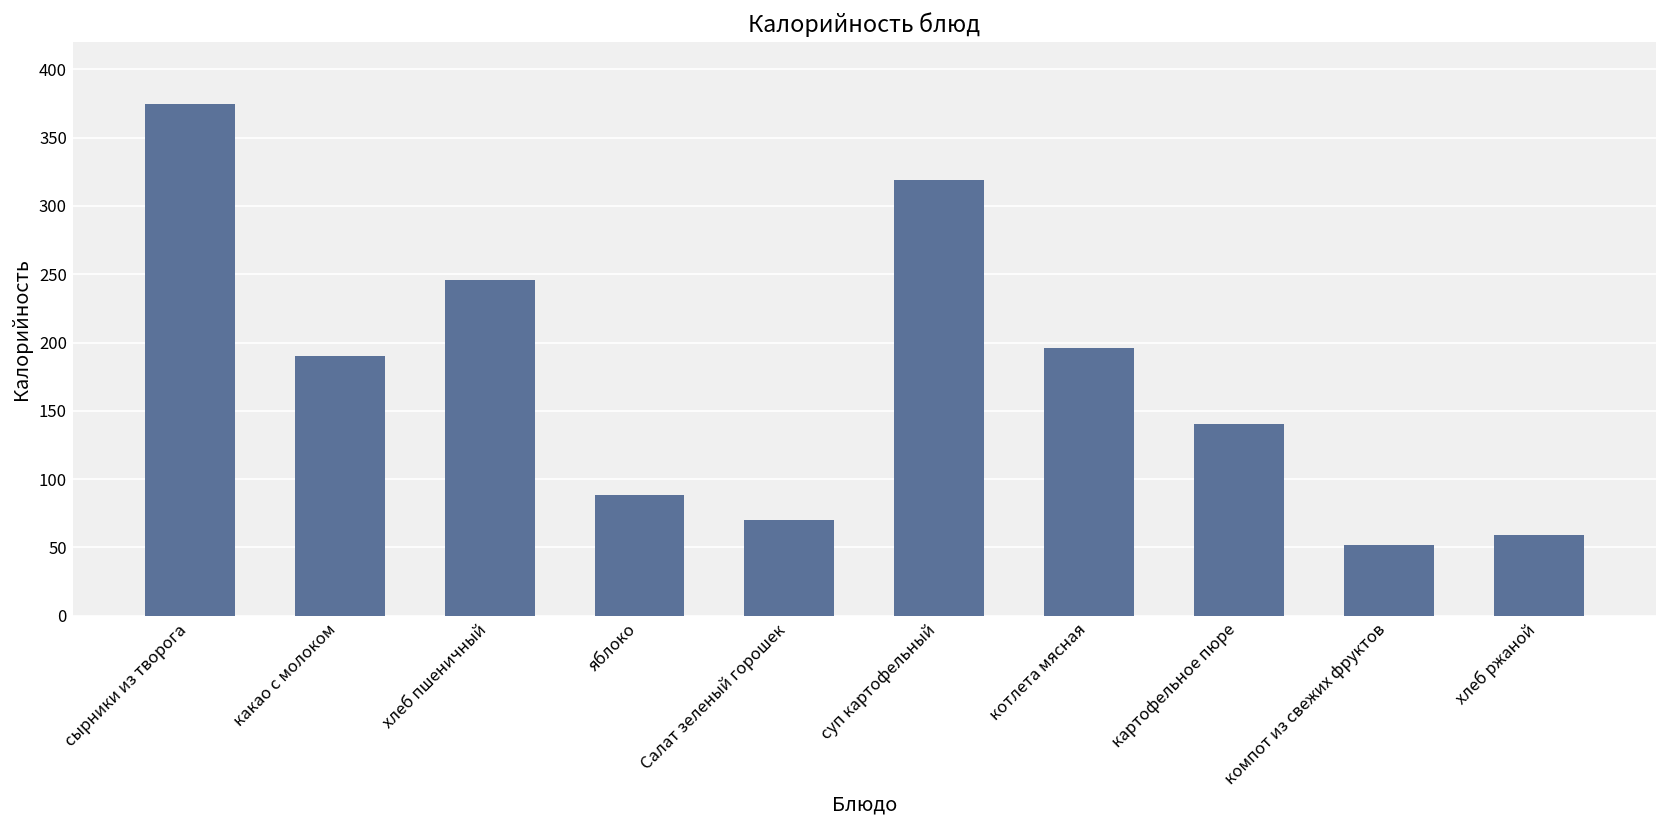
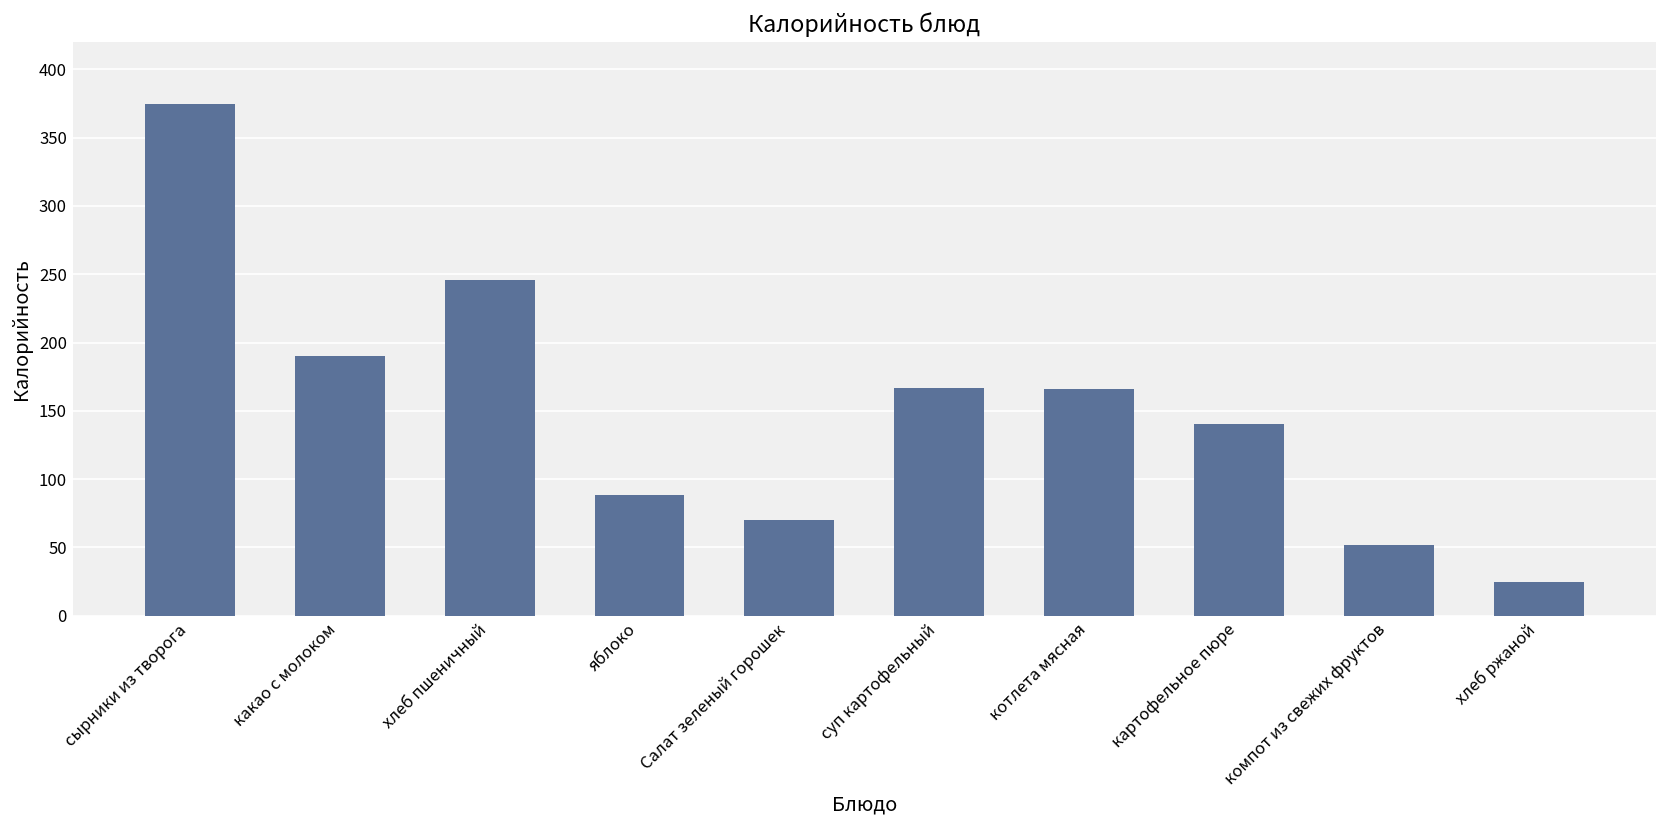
суп картофельный: 319 -> 167
котлета мясная: 196 -> 166
хлеб ржаной: 59 -> 24
